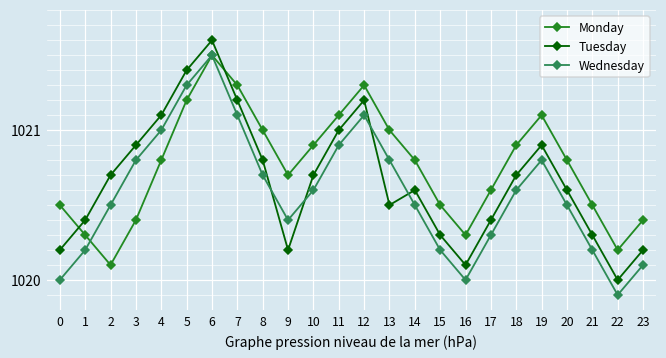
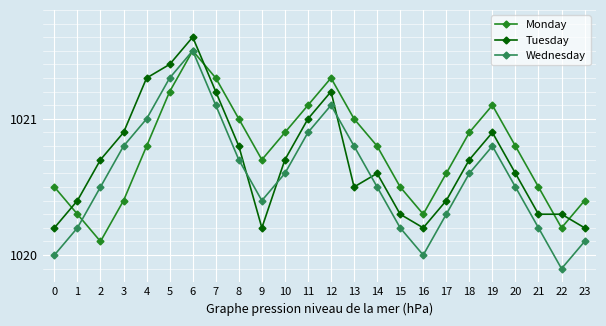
Tuesday, 4: 1021.1 -> 1021.3
Tuesday, 16: 1020.1 -> 1020.2
Tuesday, 22: 1020.0 -> 1020.3
